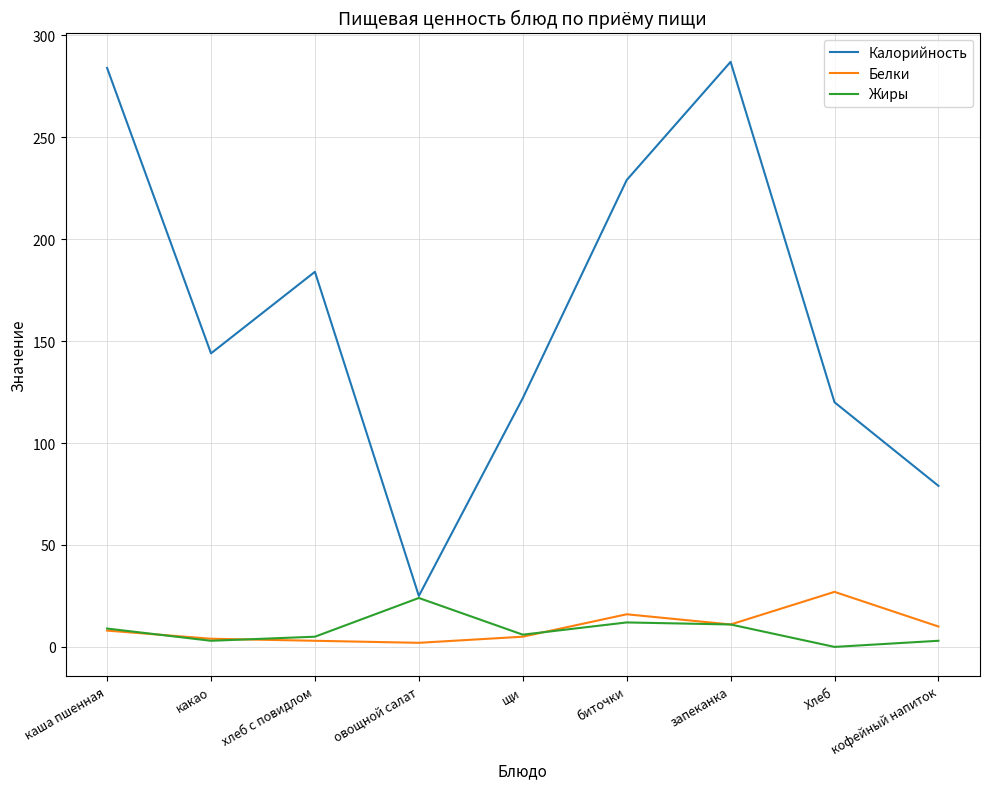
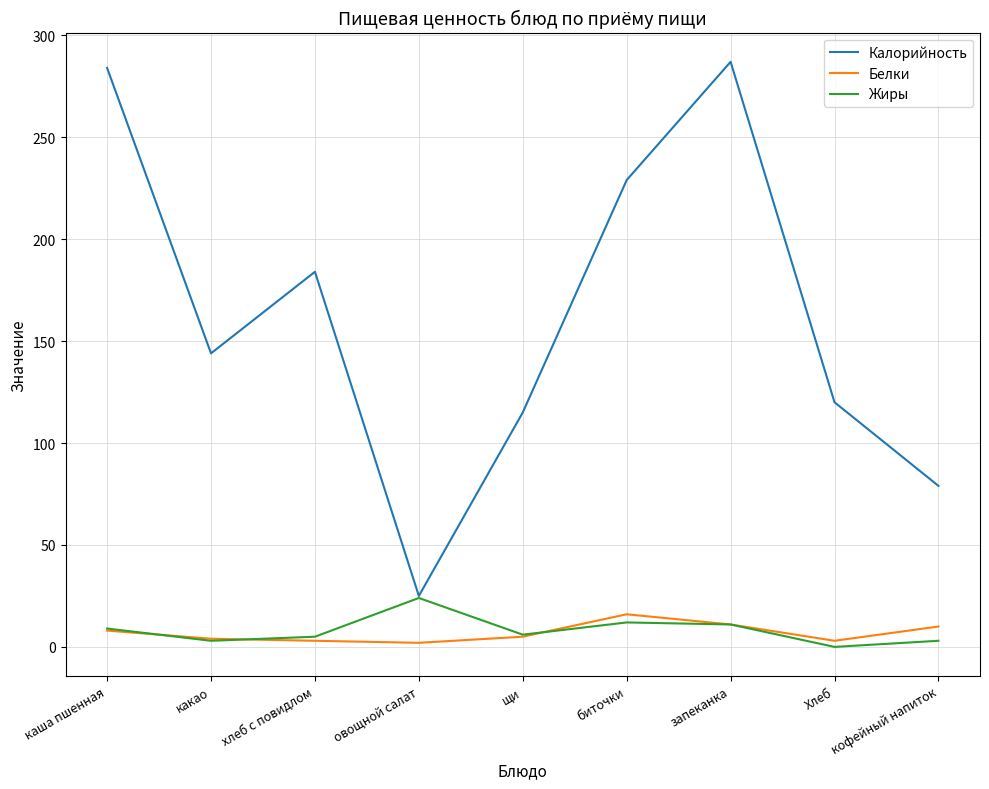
Калорийность, щи: 122 -> 115
Белки, Хлеб: 27 -> 3
